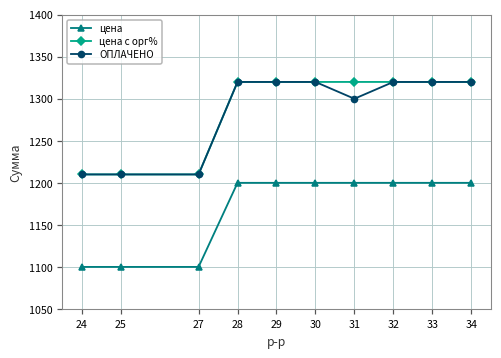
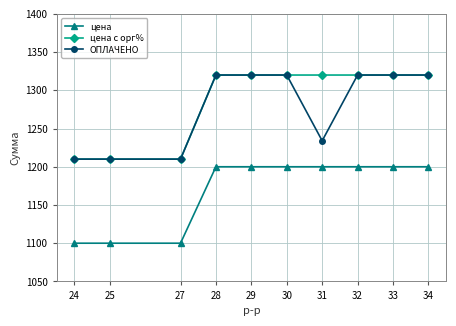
ОПЛАЧЕНО, 31: 1300 -> 1230
